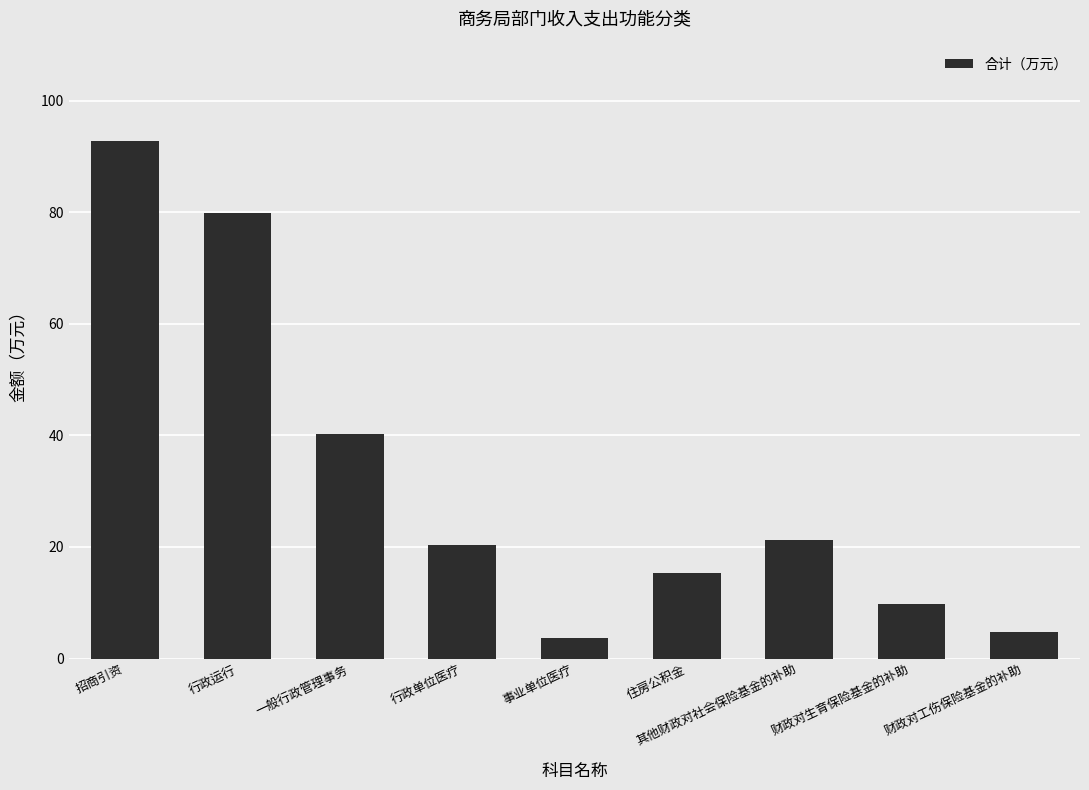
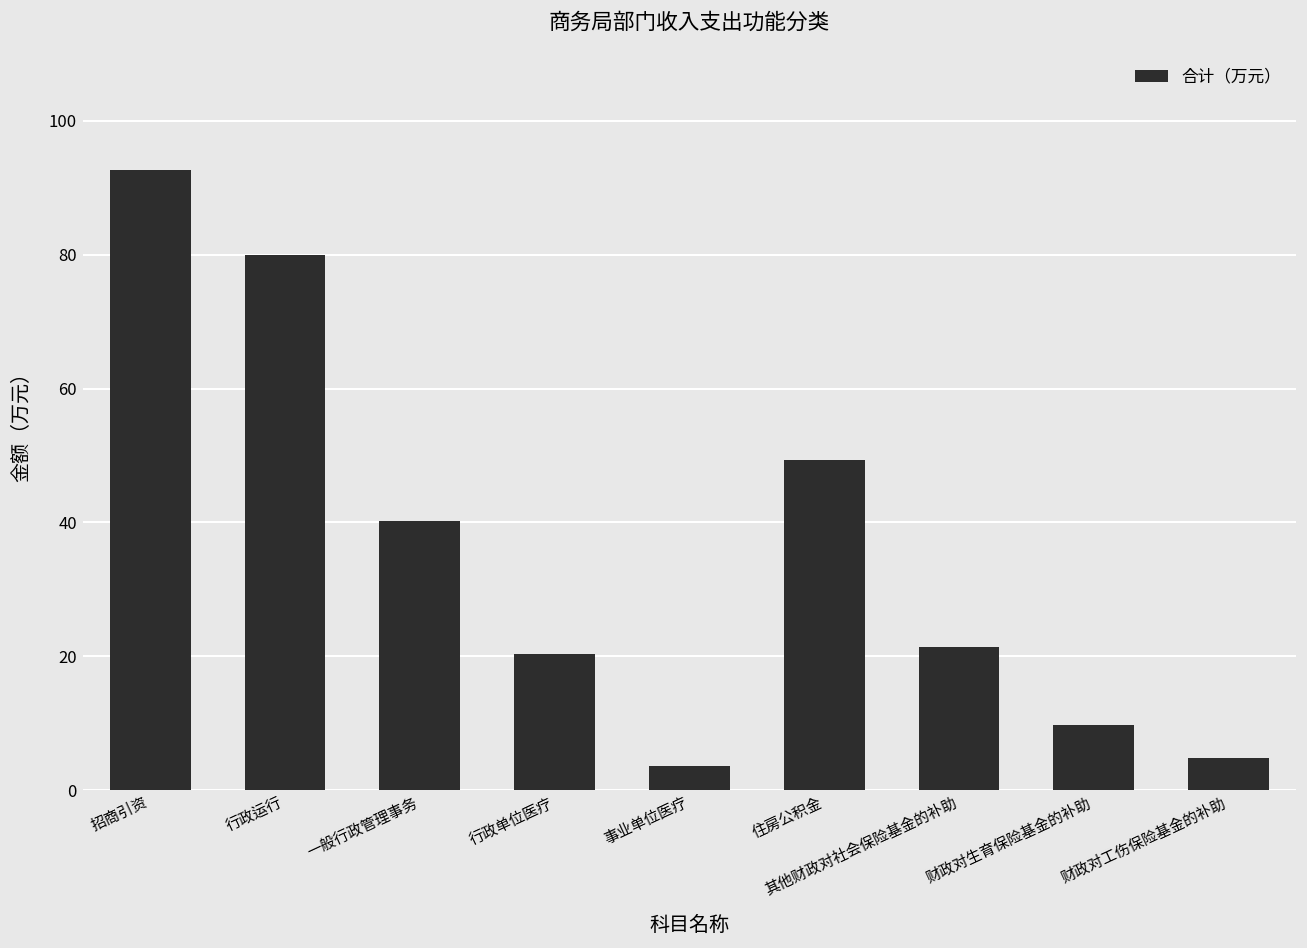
住房公积金: 15 -> 49
